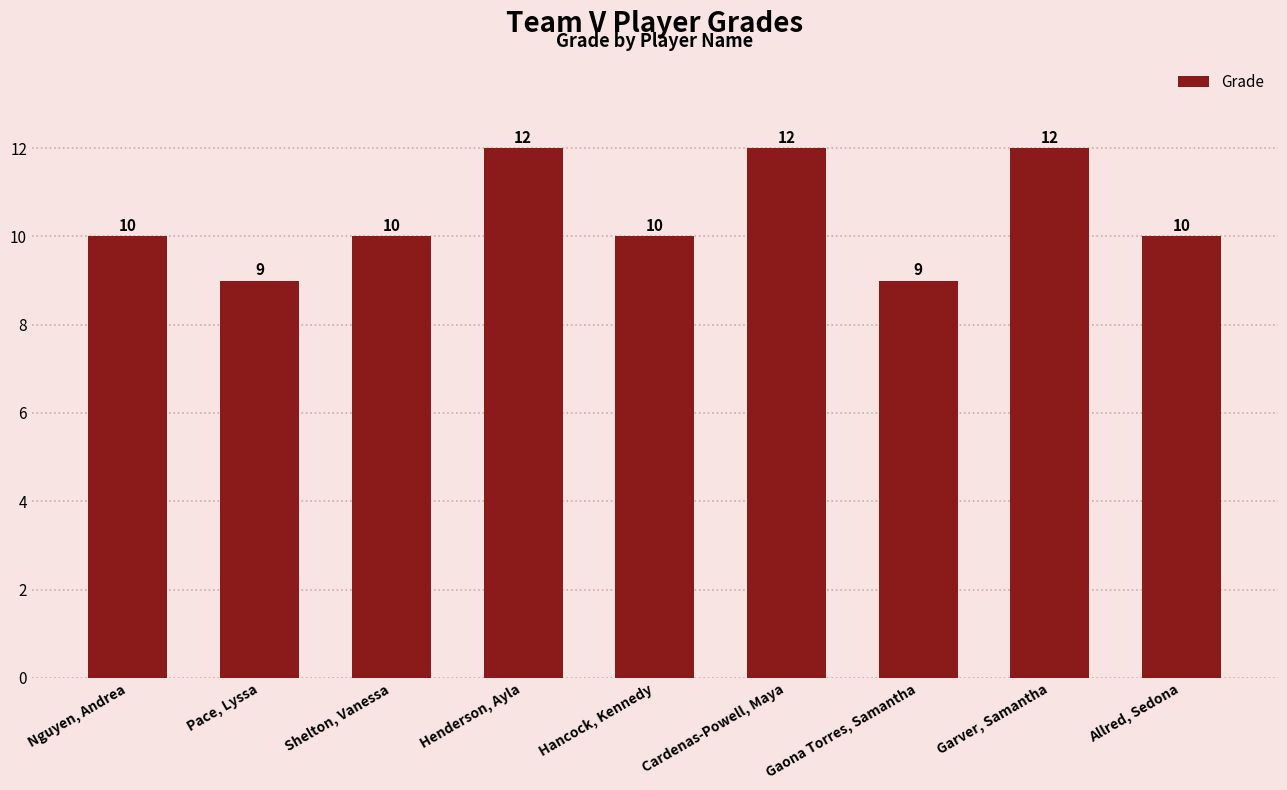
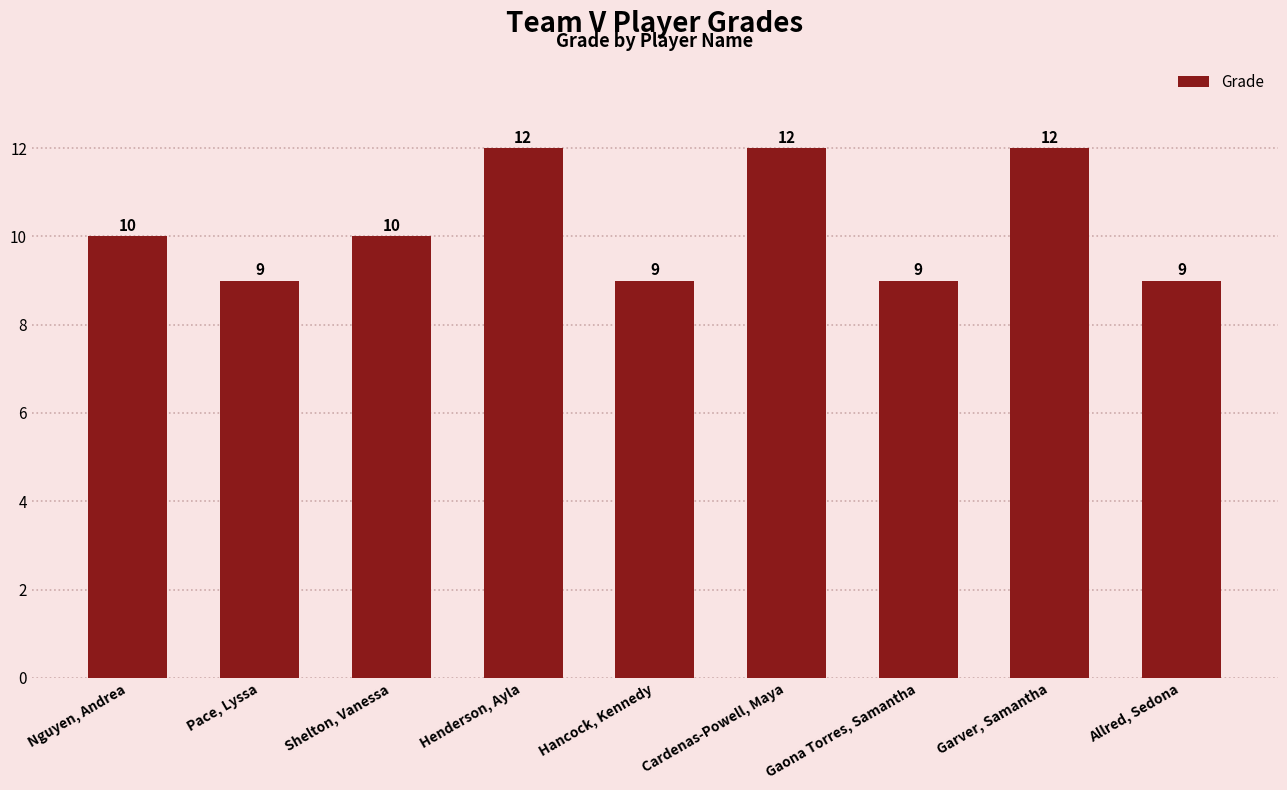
Hancock, Kennedy: 10 -> 9
Allred, Sedona: 10 -> 9
